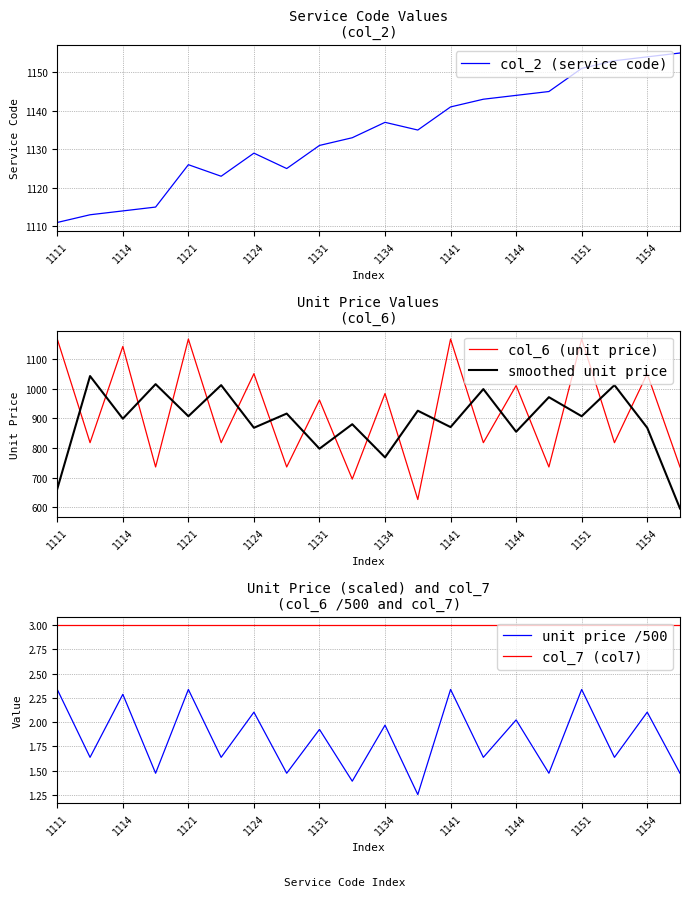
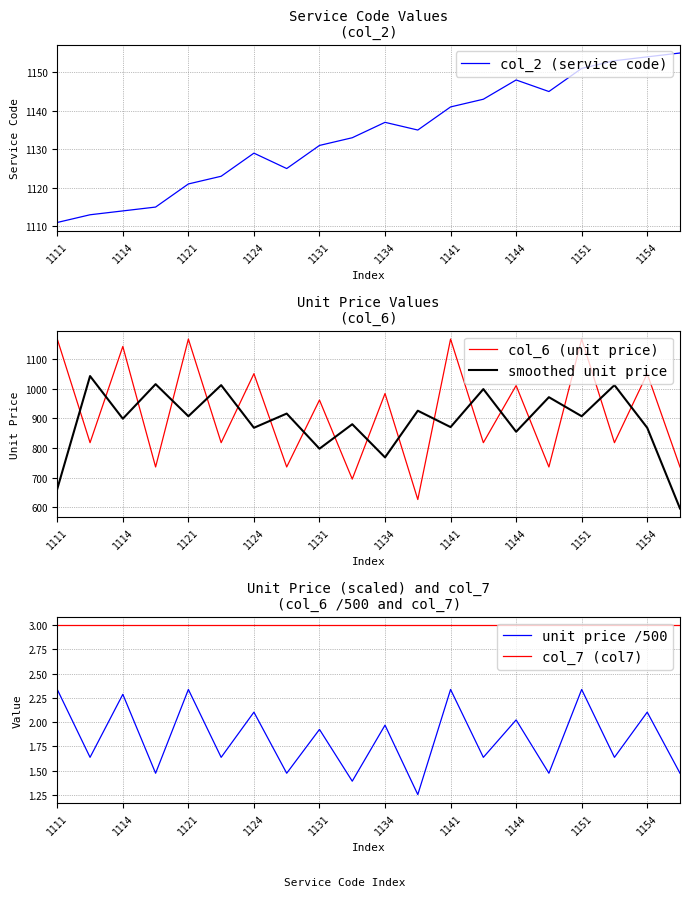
Service Code Values (col_2), 1121: 1126 -> 1121
Service Code Values (col_2), 1144: 1144 -> 1148
